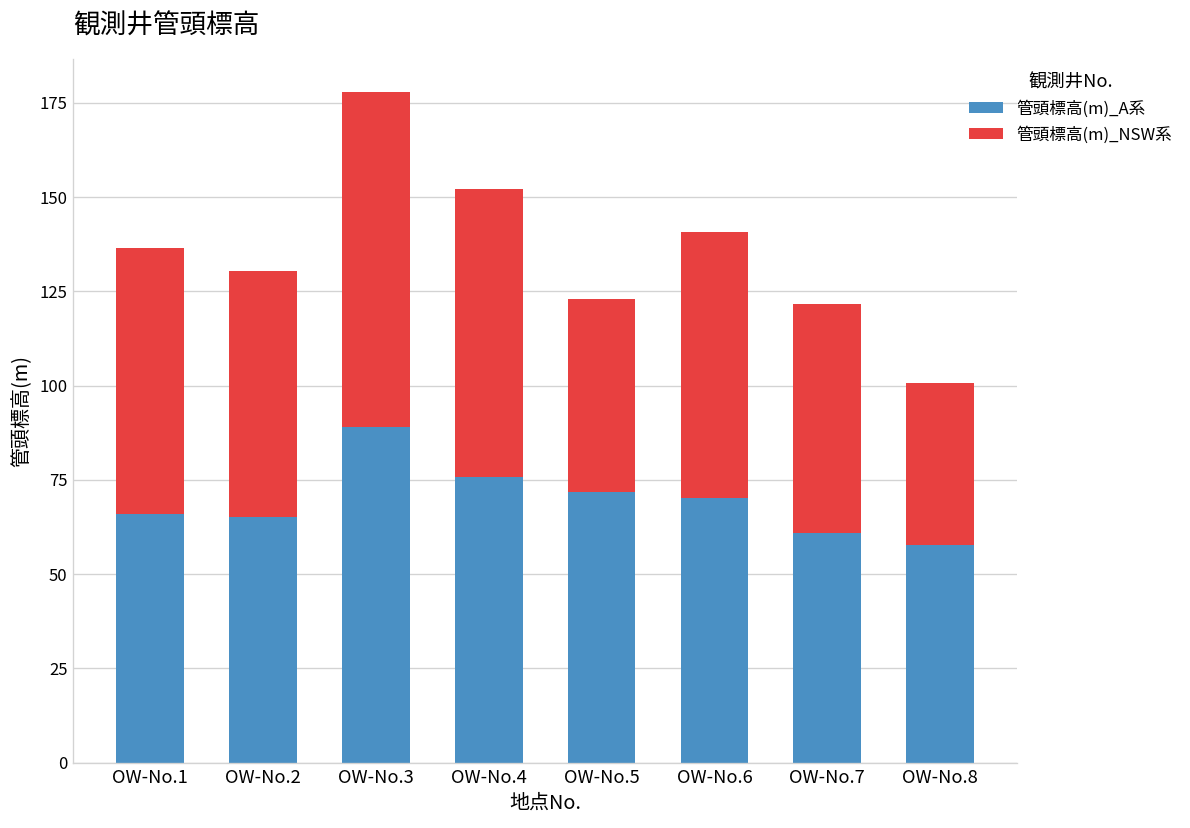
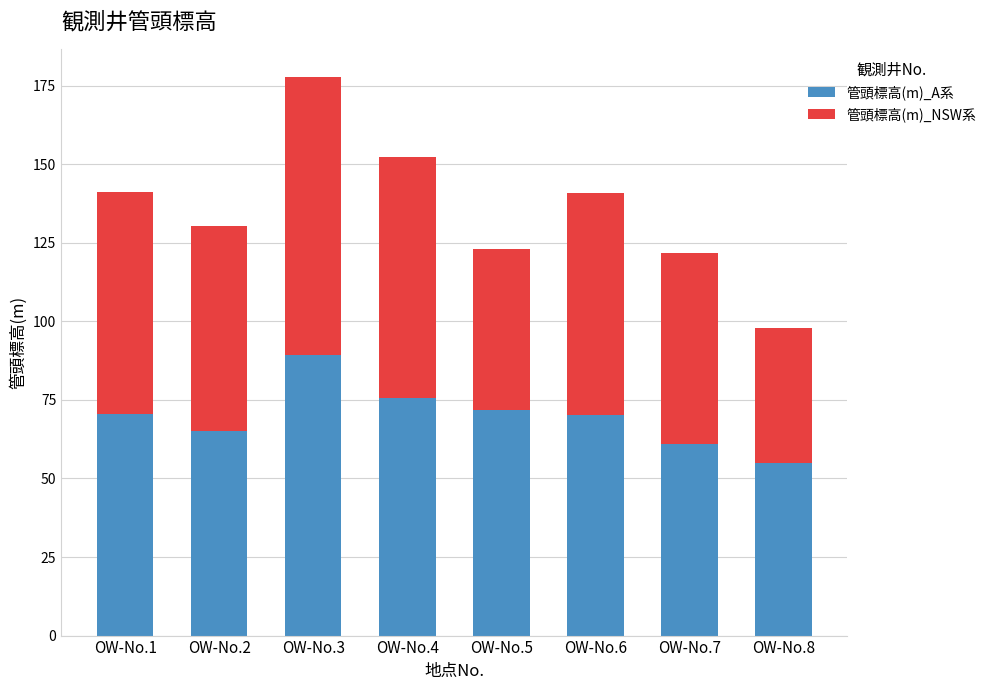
管頭標高(m)_A系, OW-No.1: 66 -> 71
管頭標高(m)_A系, OW-No.8: 58 -> 55
